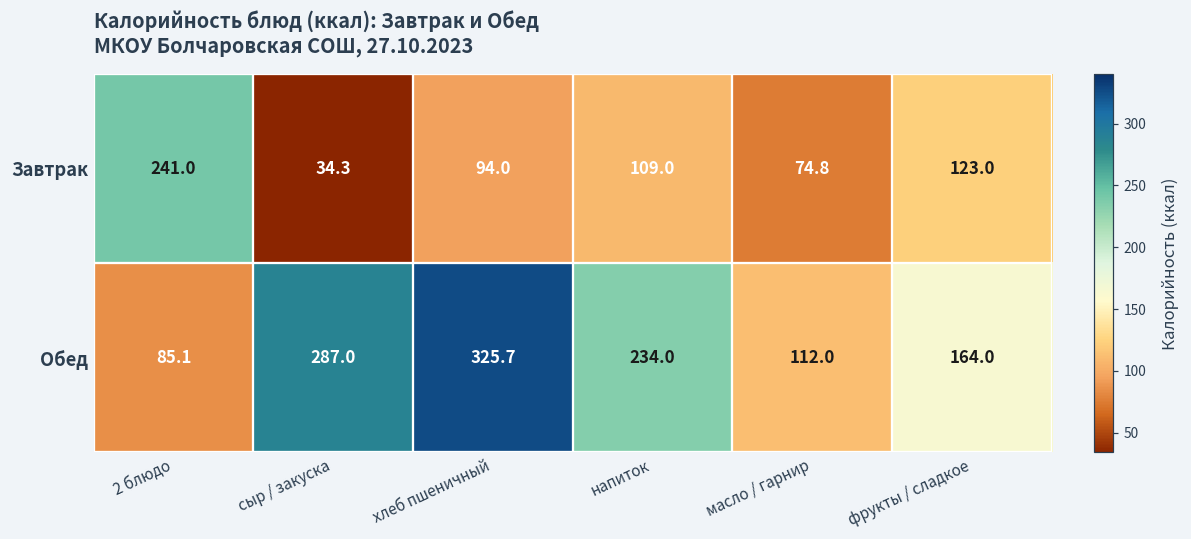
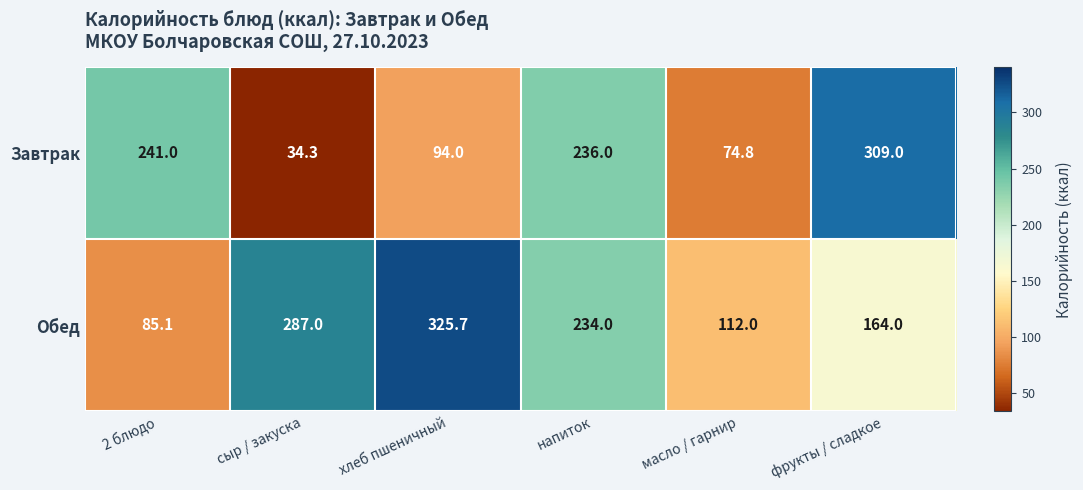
Завтрак, напиток: 109.0 -> 236.0
Завтрак, фрукты / сладкое: 123.0 -> 309.0
